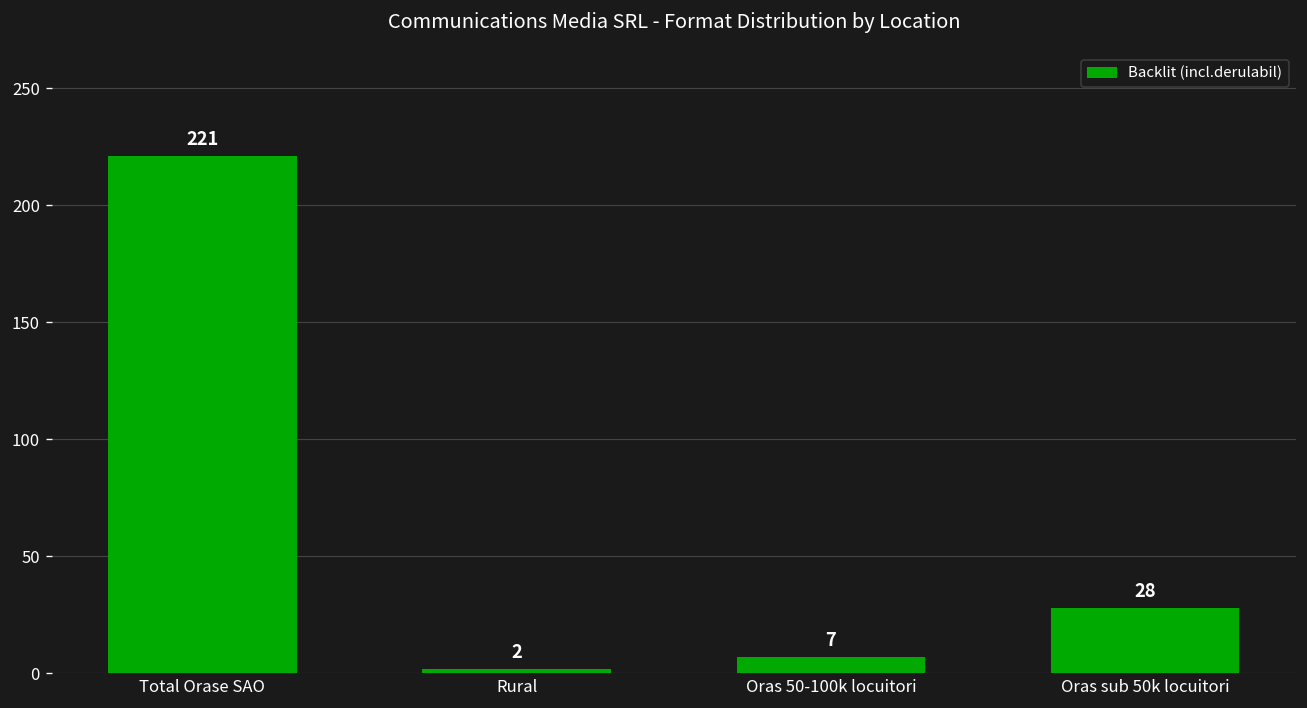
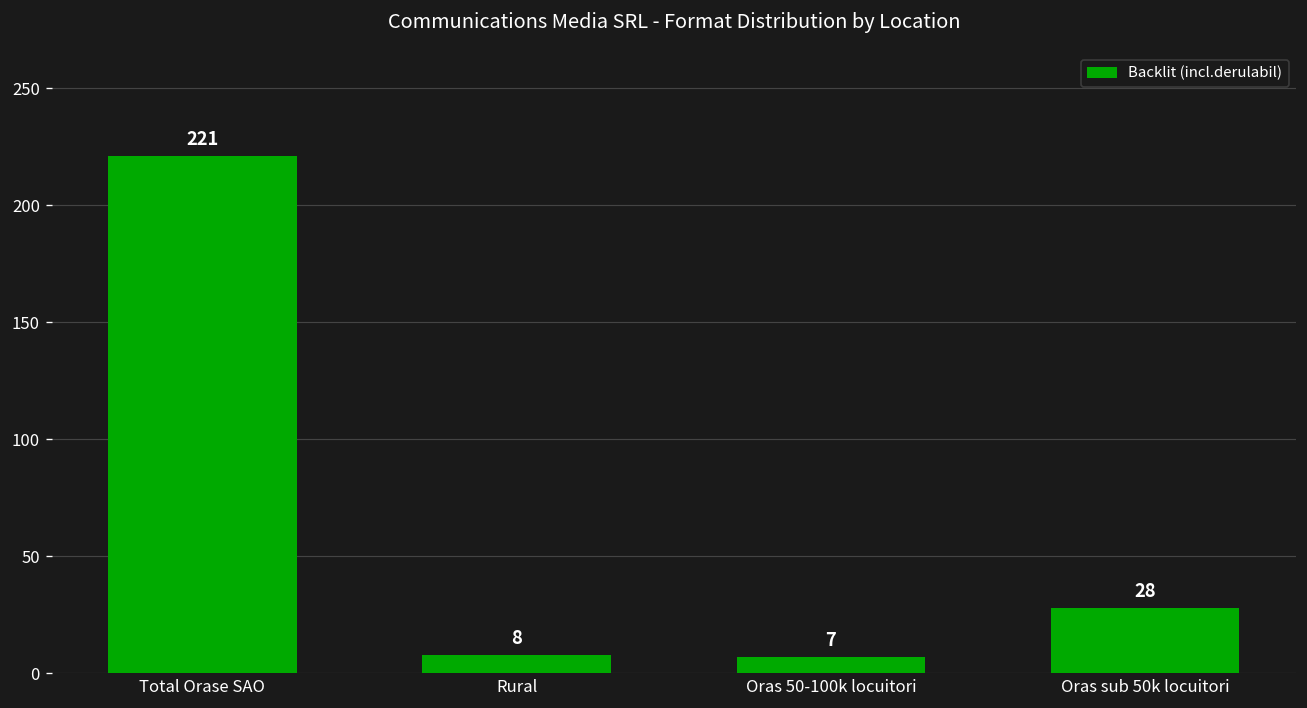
Rural: 2 -> 8
